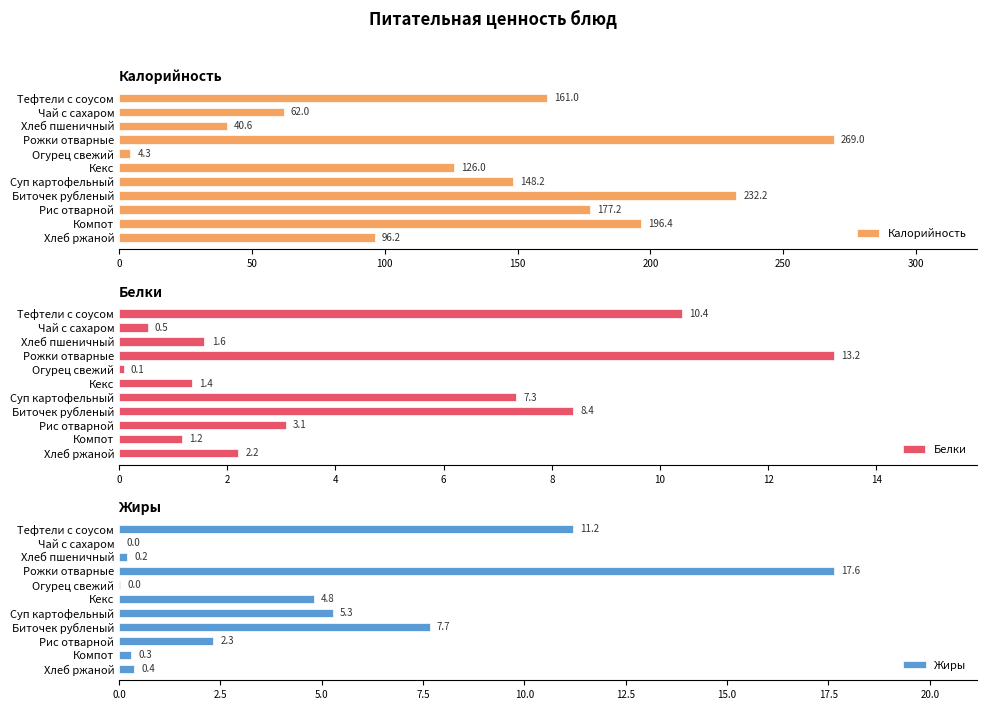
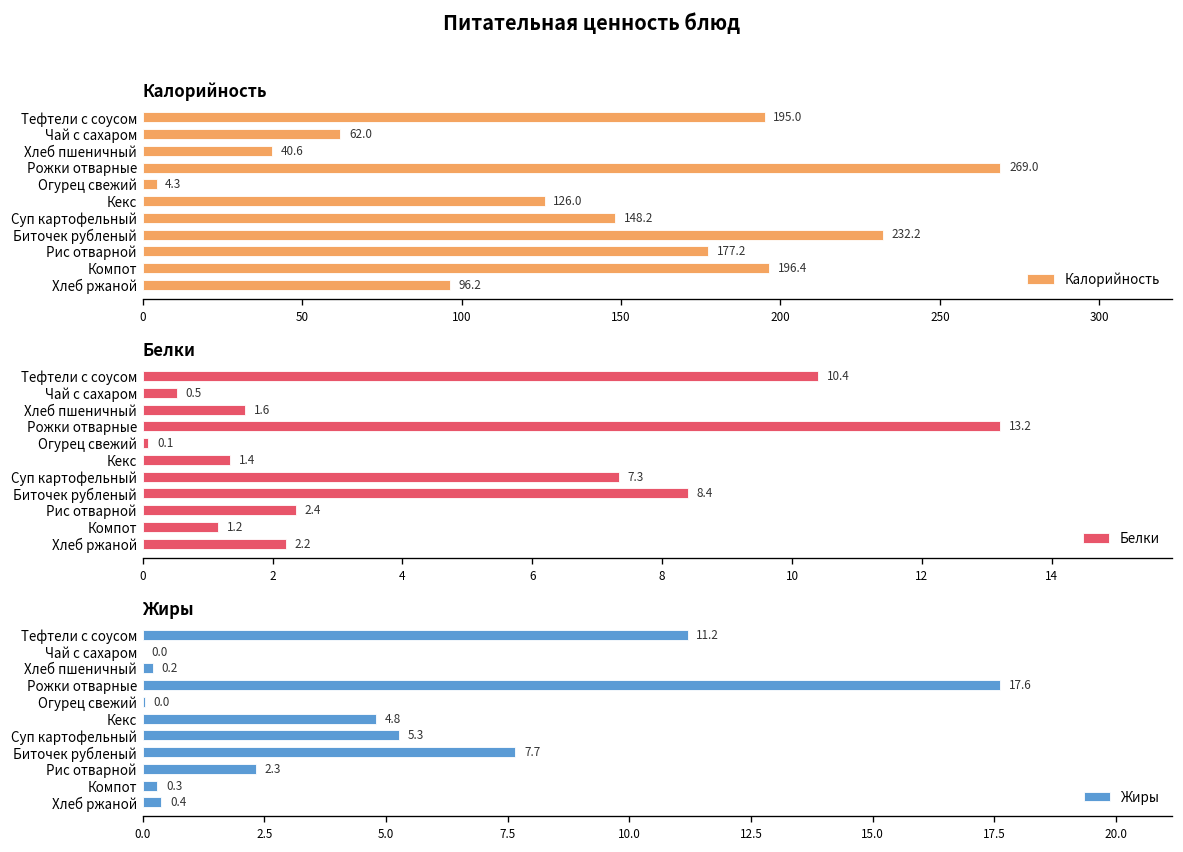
Калорийность, Тефтели с соусом: 161.0 -> 195.0
Белки, Рис отварной: 3.1 -> 2.4
